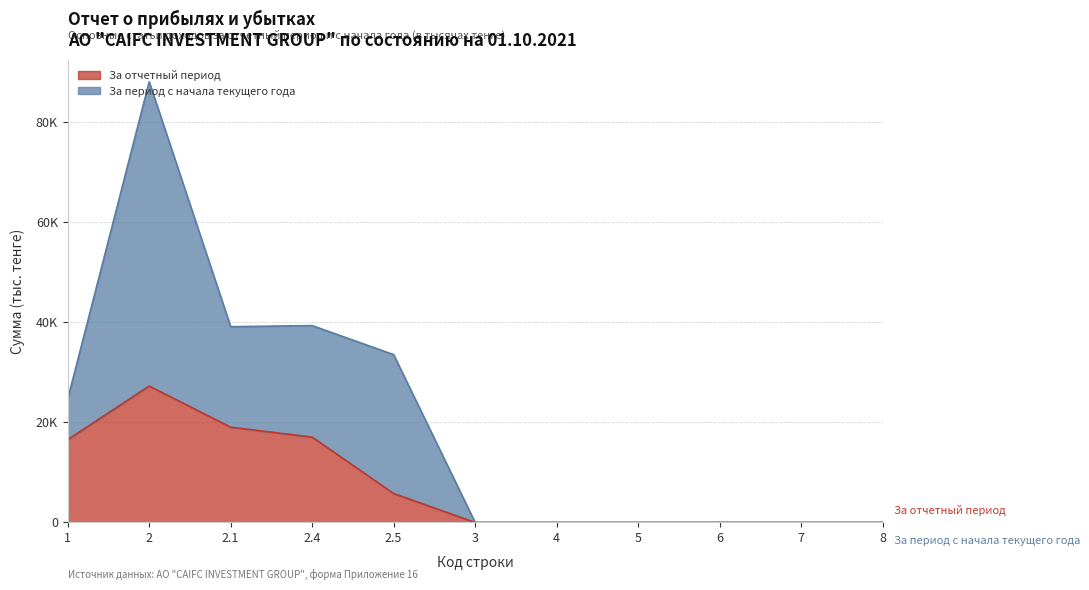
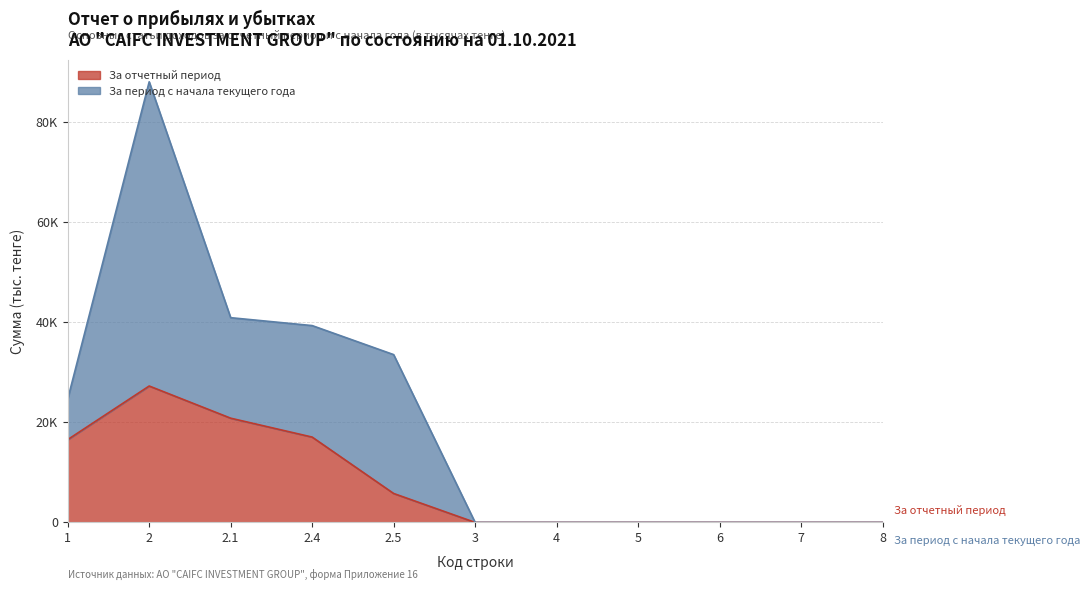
За отчетный период, 2.1: 19000 -> 21000
